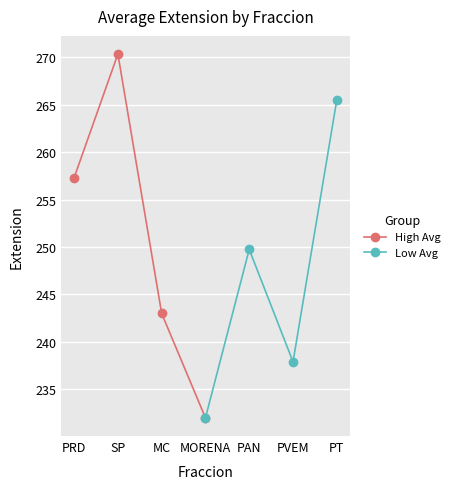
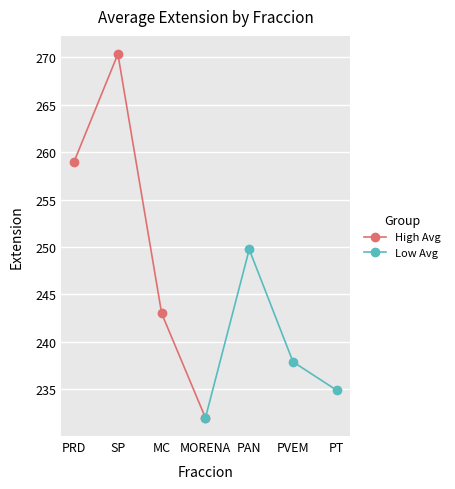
High Avg, PRD: 257 -> 259
Low Avg, PT: 266 -> 235
